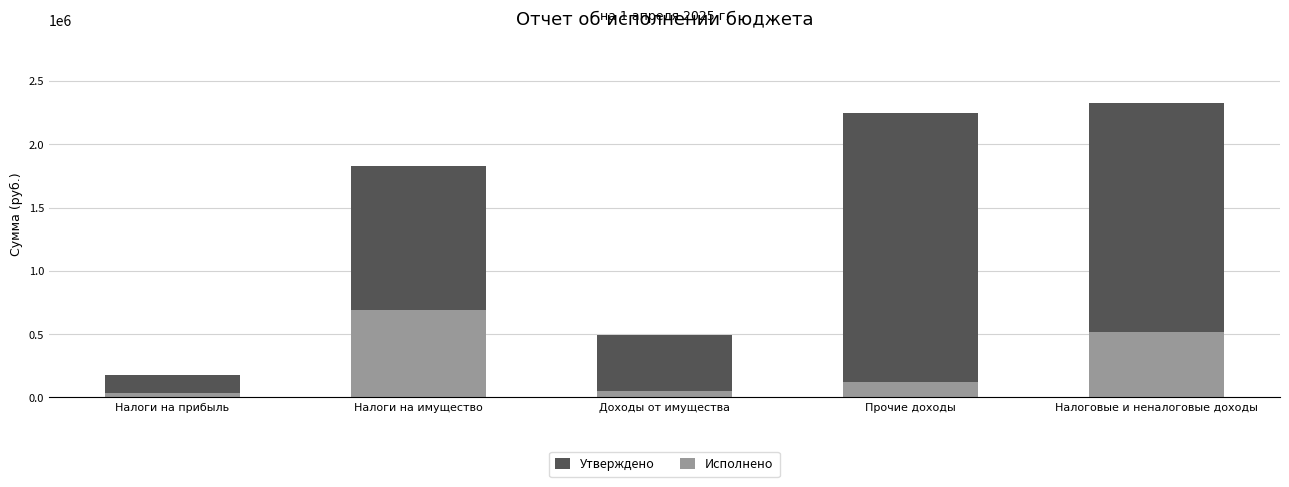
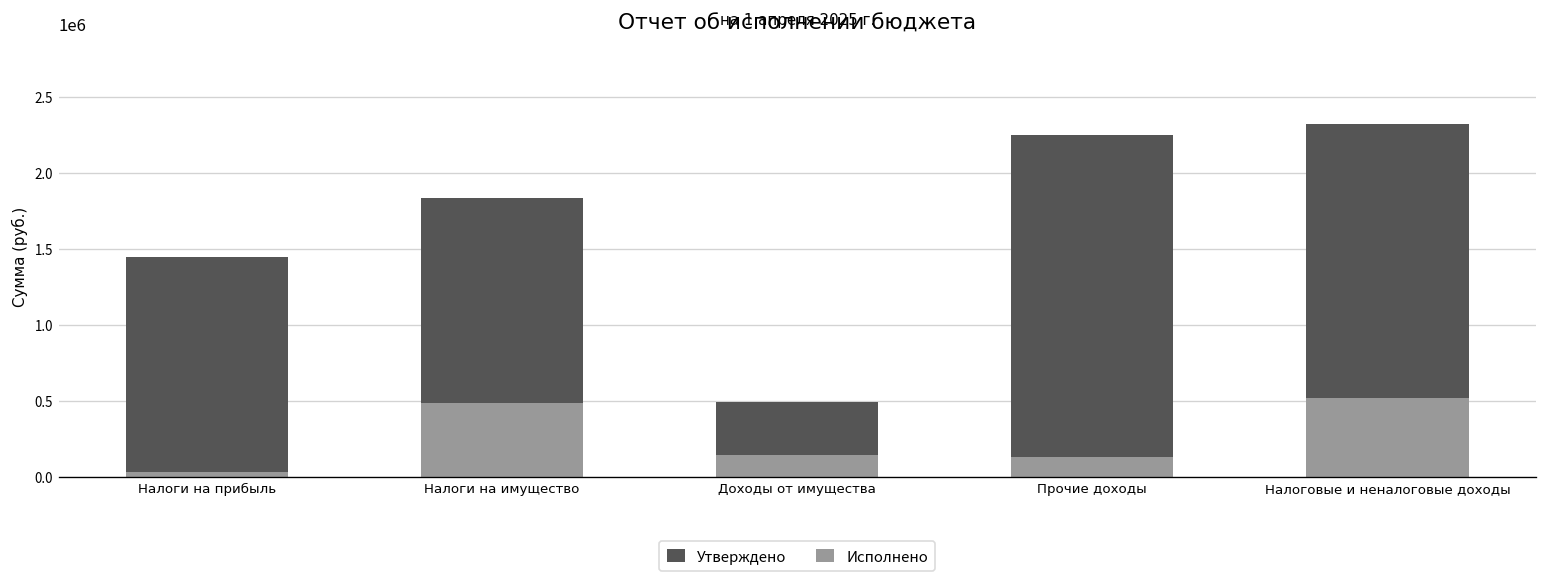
Утверждено, Налоги на прибыль: 180000 -> 1440000
Исполнено, Налоги на имущество: 690000 -> 480000
Исполнено, Доходы от имущества: 50000 -> 140000
